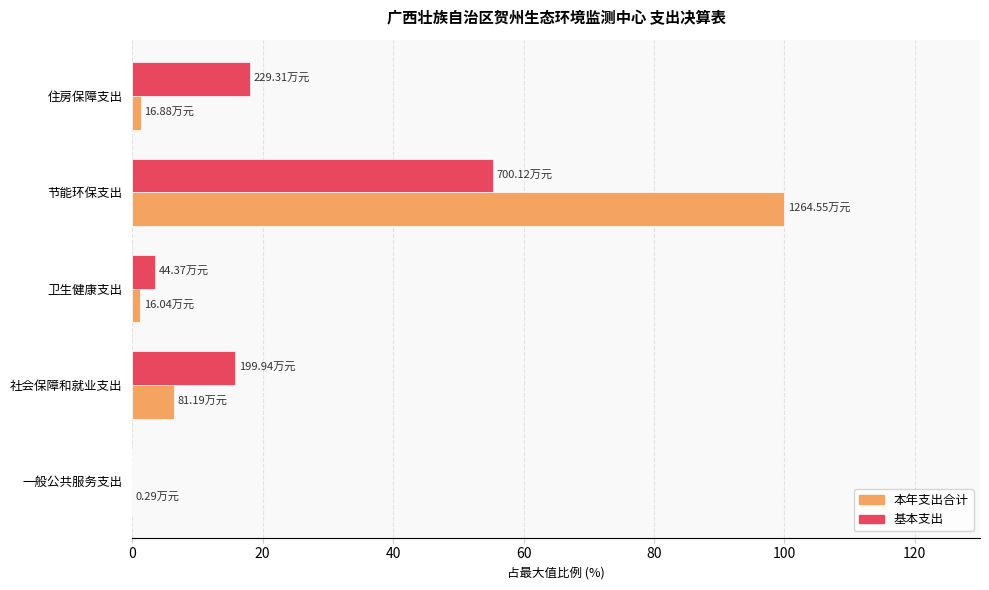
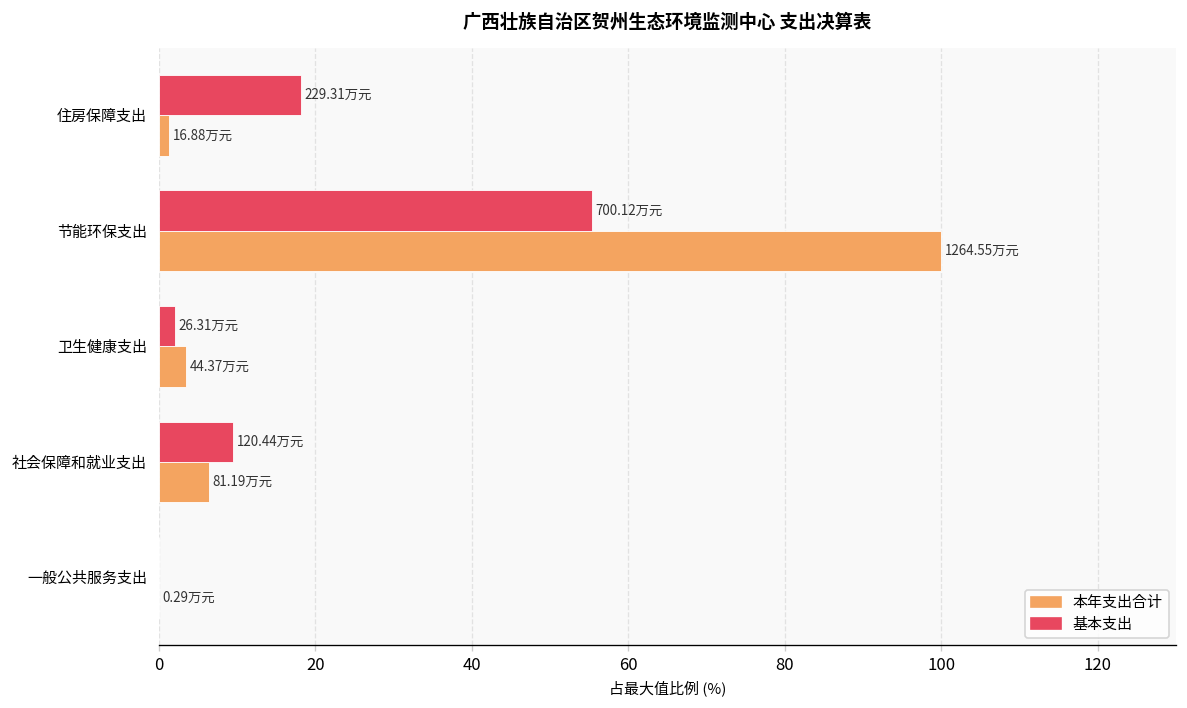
基本支出, 卫生健康支出: 44.37 -> 26.31
本年支出合计, 卫生健康支出: 16.04 -> 44.37
基本支出, 社会保障和就业支出: 199.94 -> 120.44
